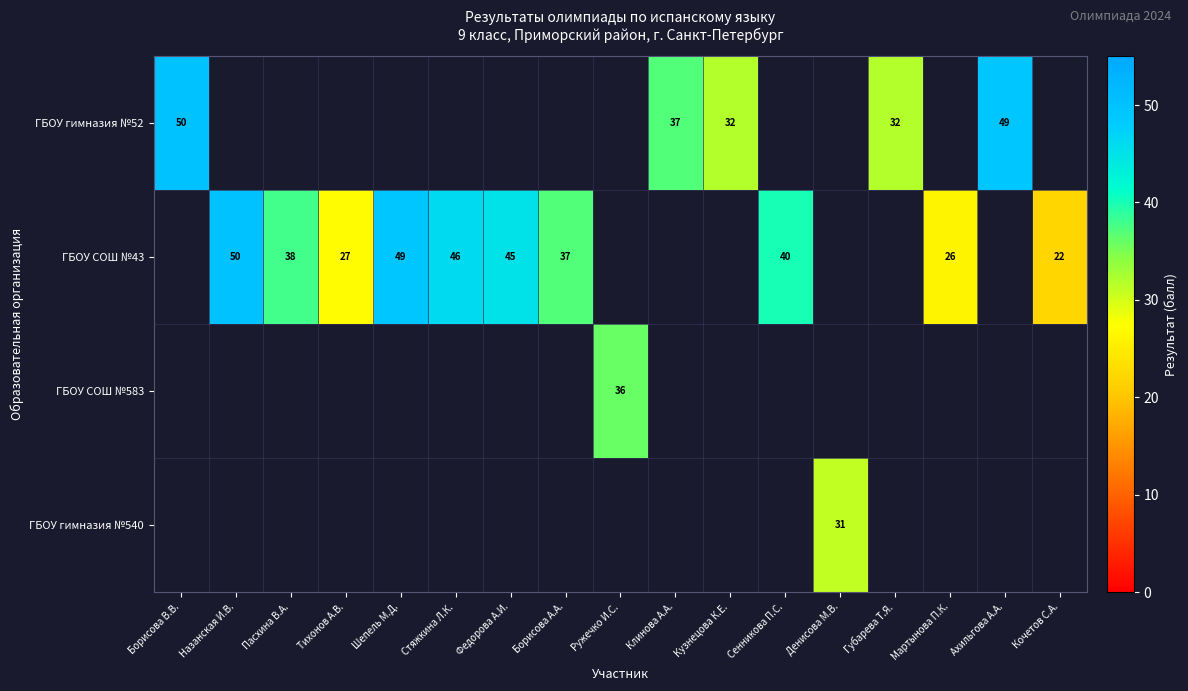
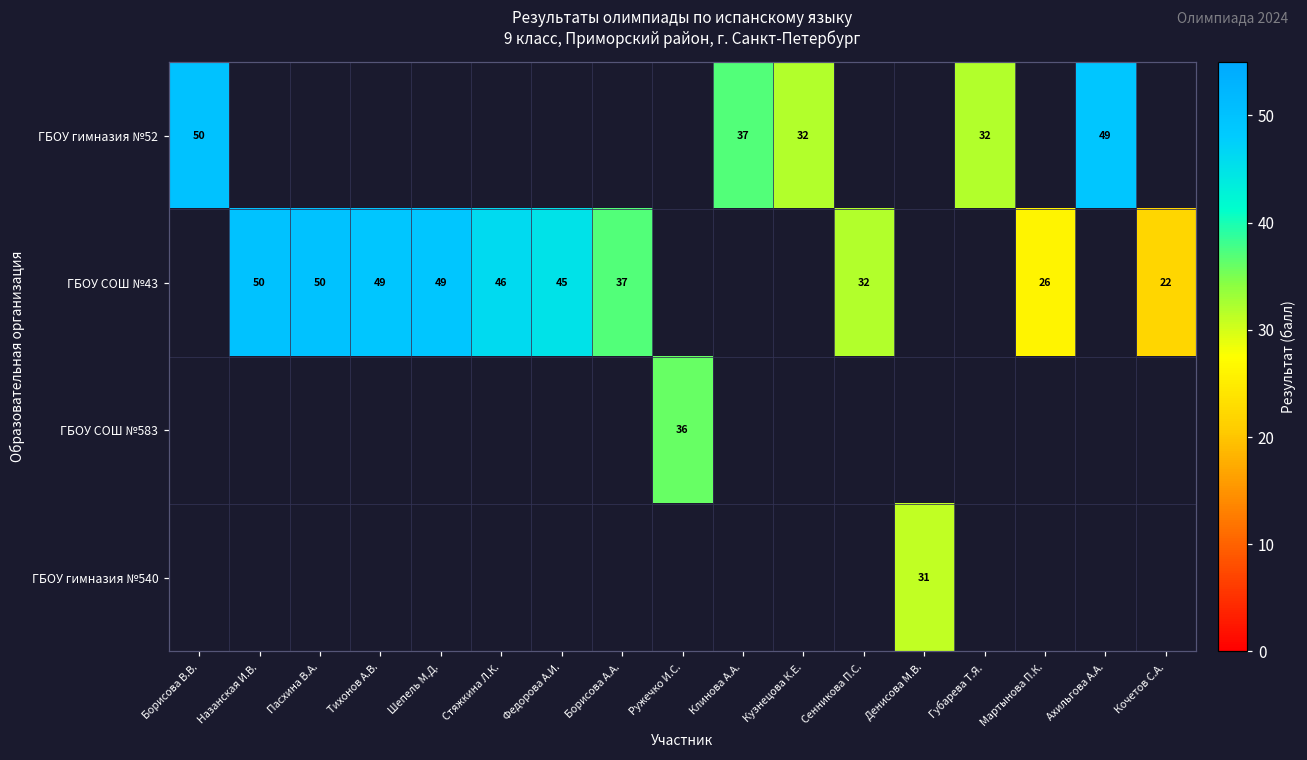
ГБОУ СОШ №43, Пасхина В.А.: 38 -> 50
ГБОУ СОШ №43, Тихонов А.В.: 27 -> 49
ГБОУ СОШ №43, Сенникова П.С.: 40 -> 32
